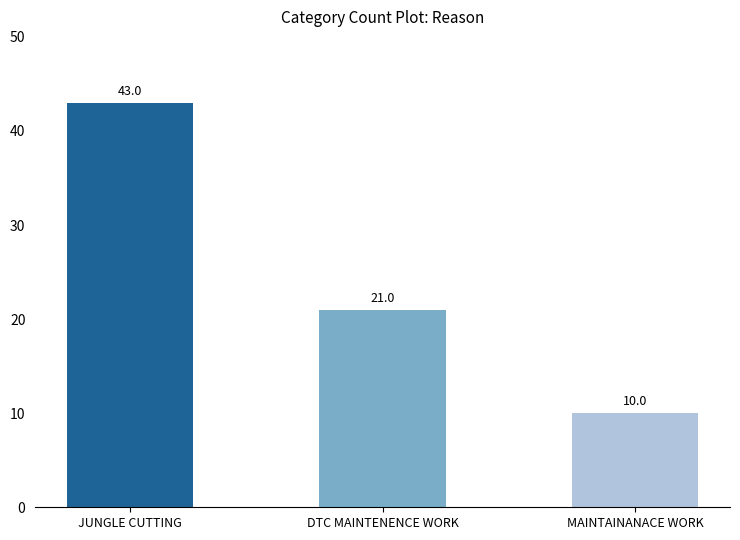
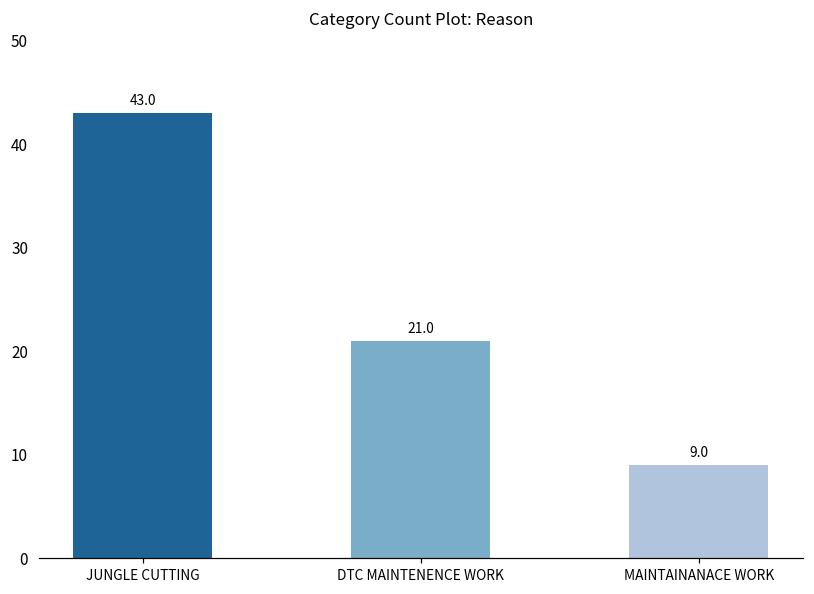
MAINTAINANACE WORK: 10.0 -> 9.0
